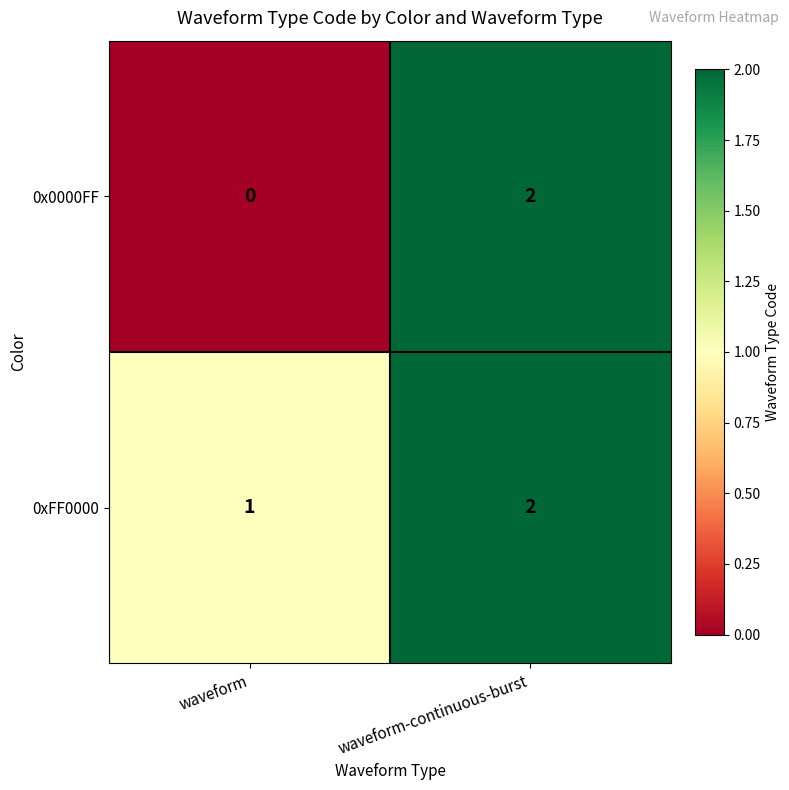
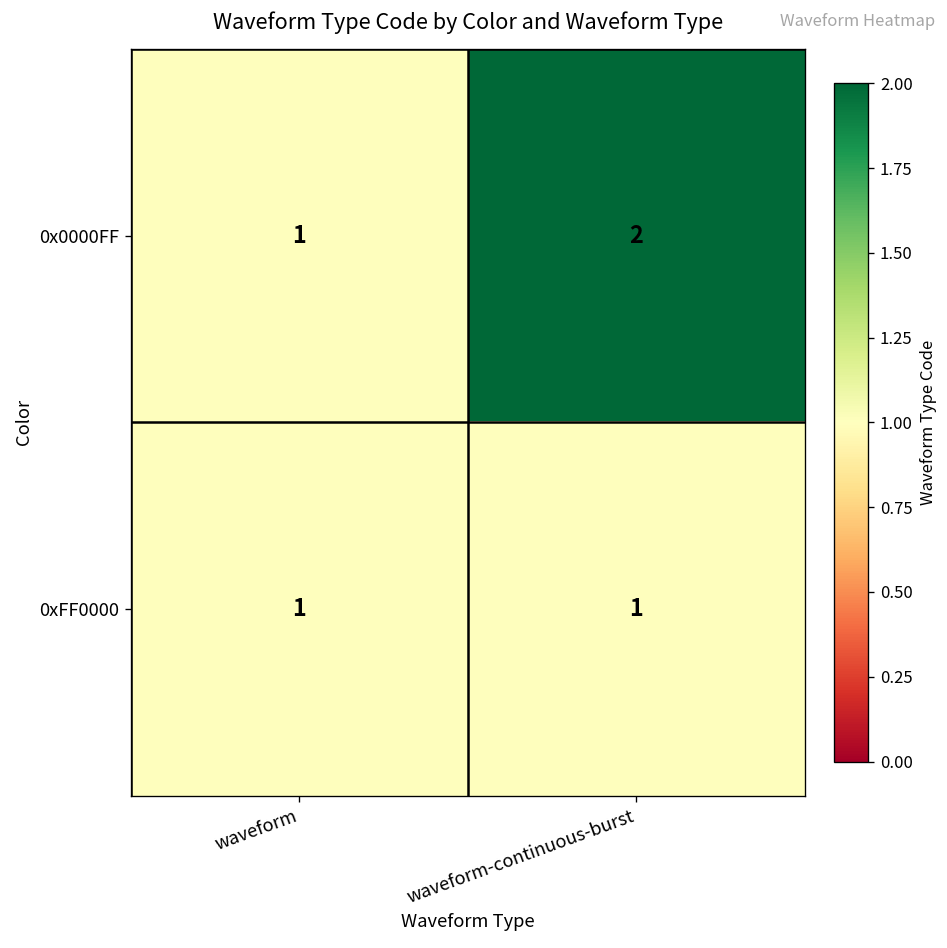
0x0000FF, waveform: 0 -> 1
0xFF0000, waveform-continuous-burst: 2 -> 1
